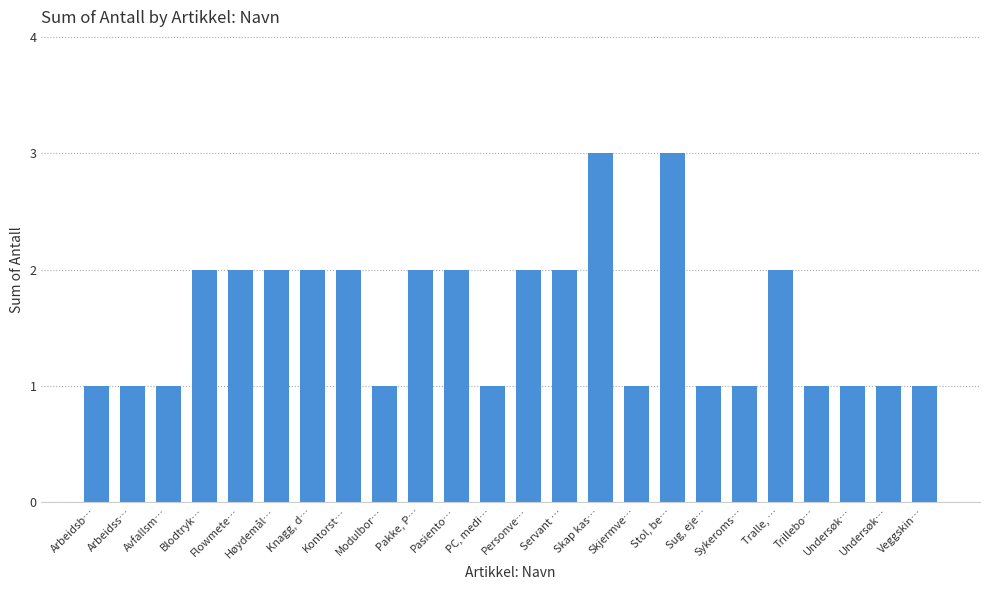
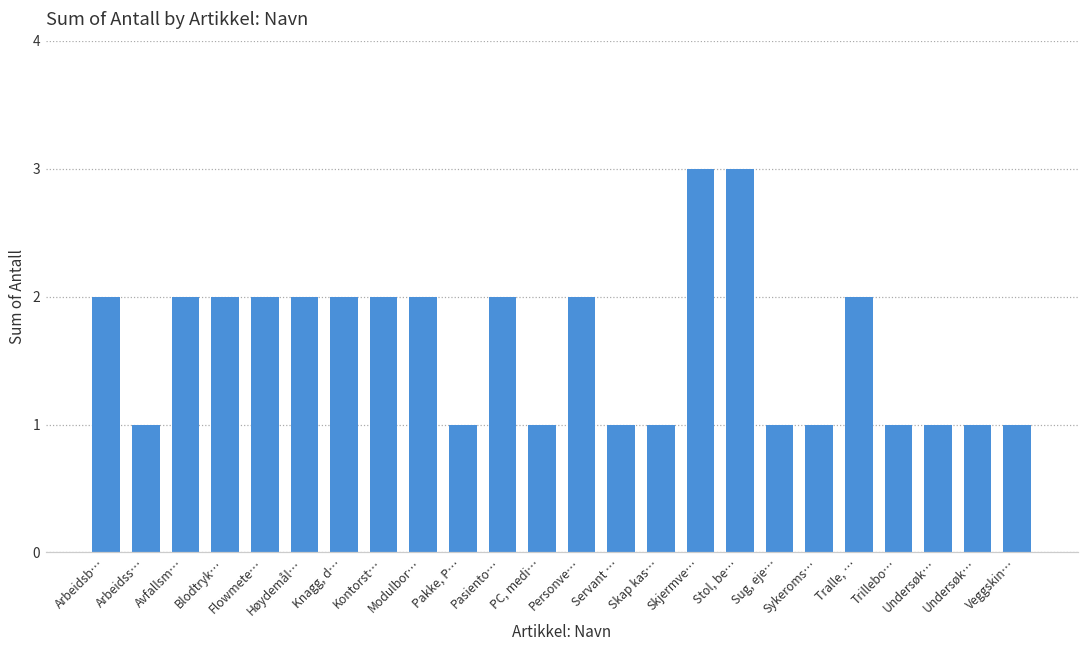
Arbeidsb…: 1 -> 2
Avfallsm…: 1 -> 2
Modulbor…: 1 -> 2
Pakke, P…: 2 -> 1
Servant …: 2 -> 1
Skap kas…: 3 -> 1
Skjermve…: 1 -> 3
